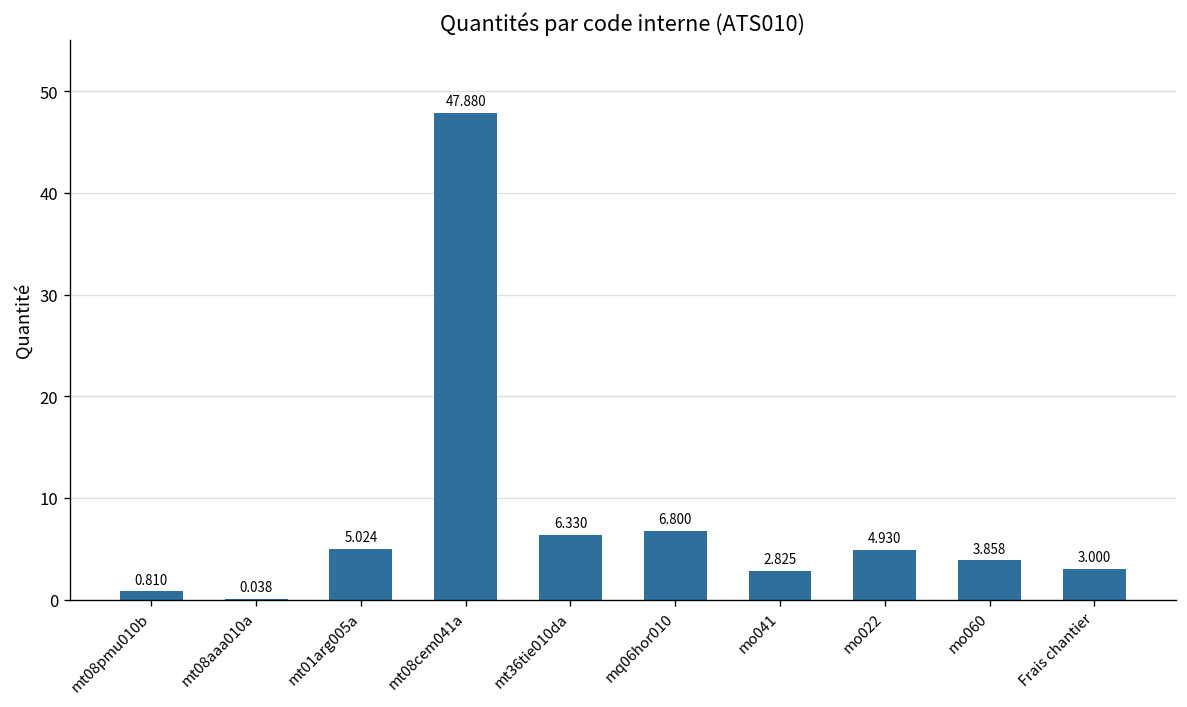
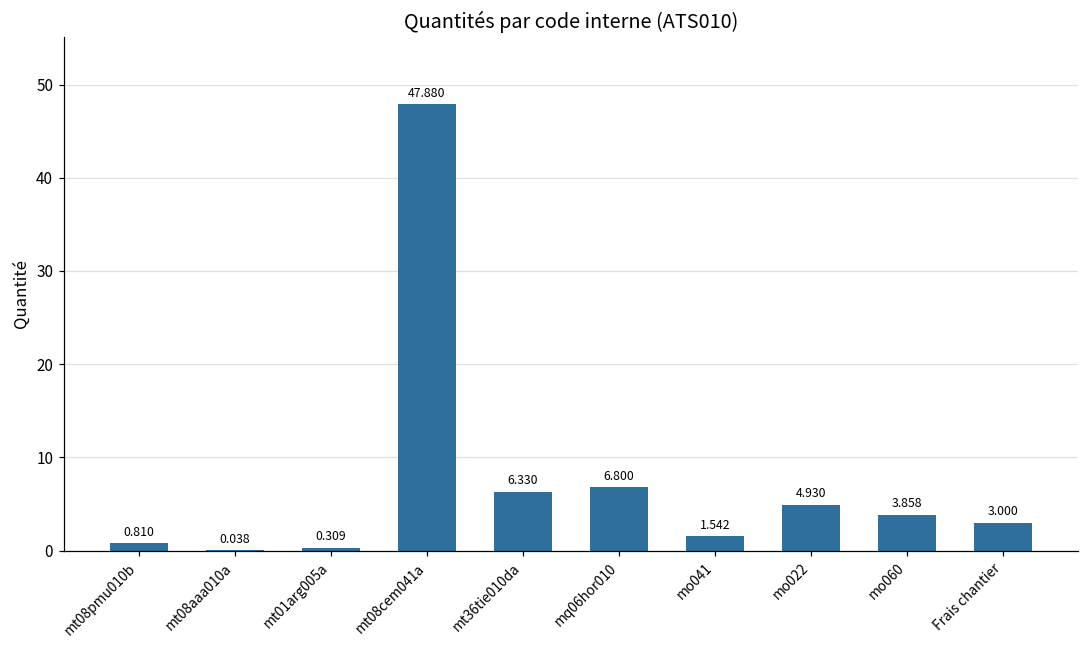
mt01arg005a: 5.024 -> 0.309
mo041: 2.825 -> 1.542
